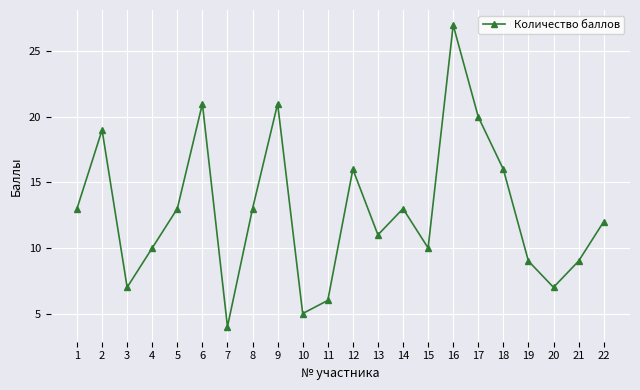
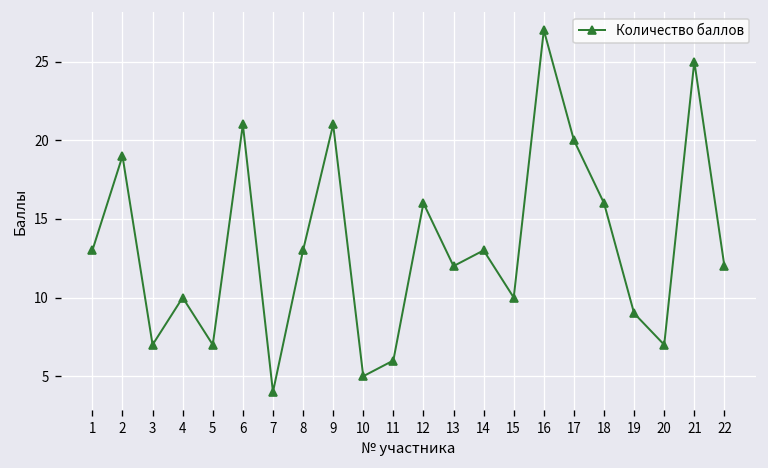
5: 13 -> 7
13: 11 -> 12
21: 9 -> 25
